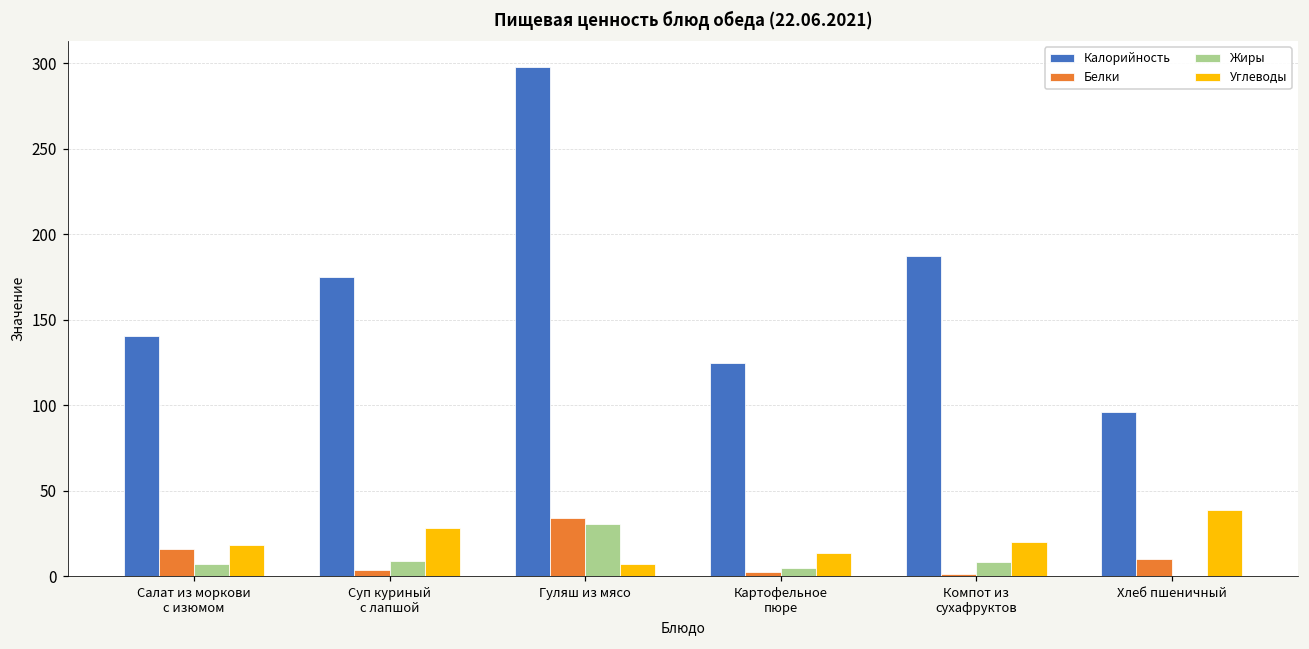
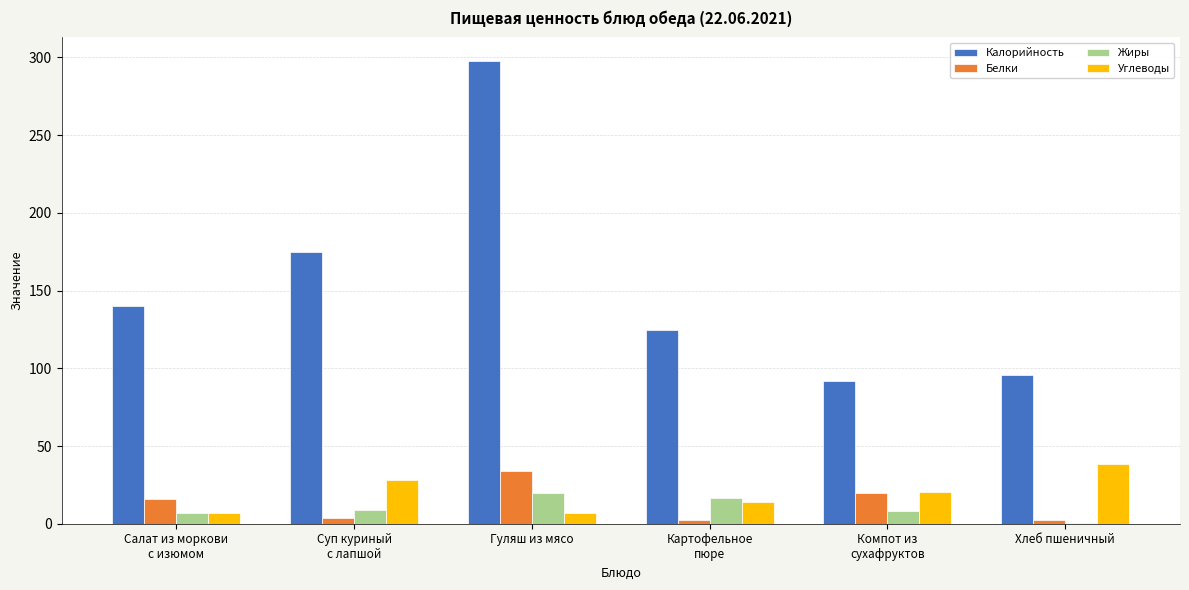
Углеводы, Салат из моркови с изюмом: 18 -> 7
Жиры, Гуляш из мясо: 30 -> 20
Жиры, Картофельное пюре: 5 -> 16
Калорийность, Компот из сухафруктов: 187 -> 92
Белки, Компот из сухафруктов: 1 -> 20
Белки, Хлеб пшеничный: 10 -> 3
